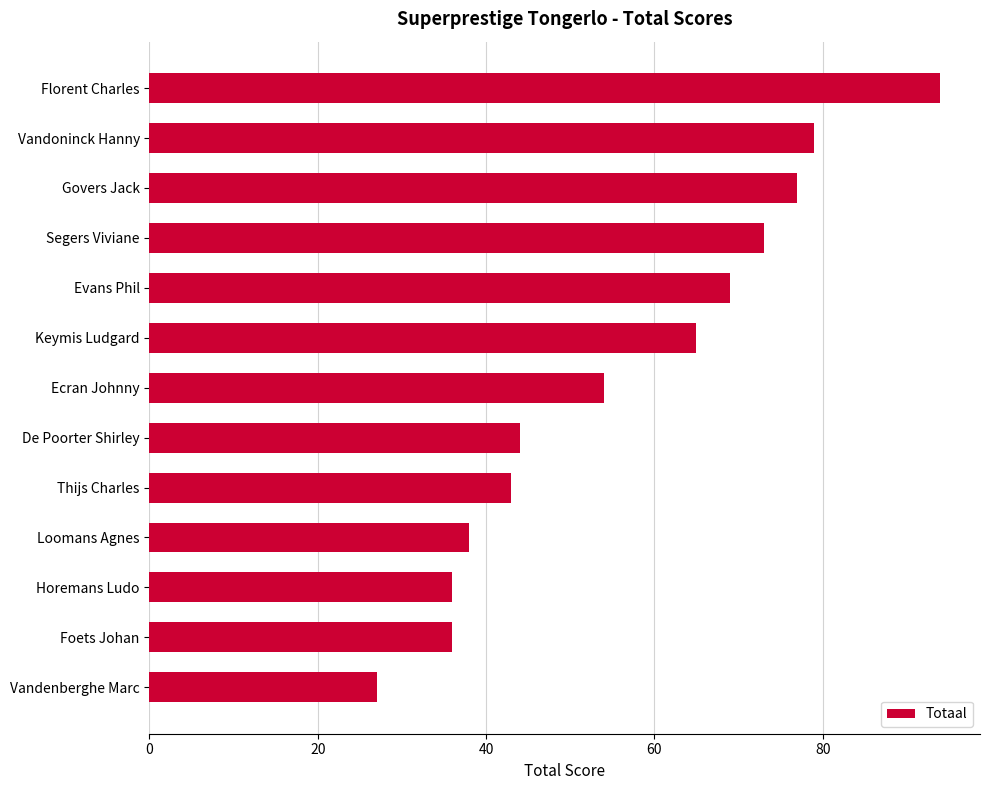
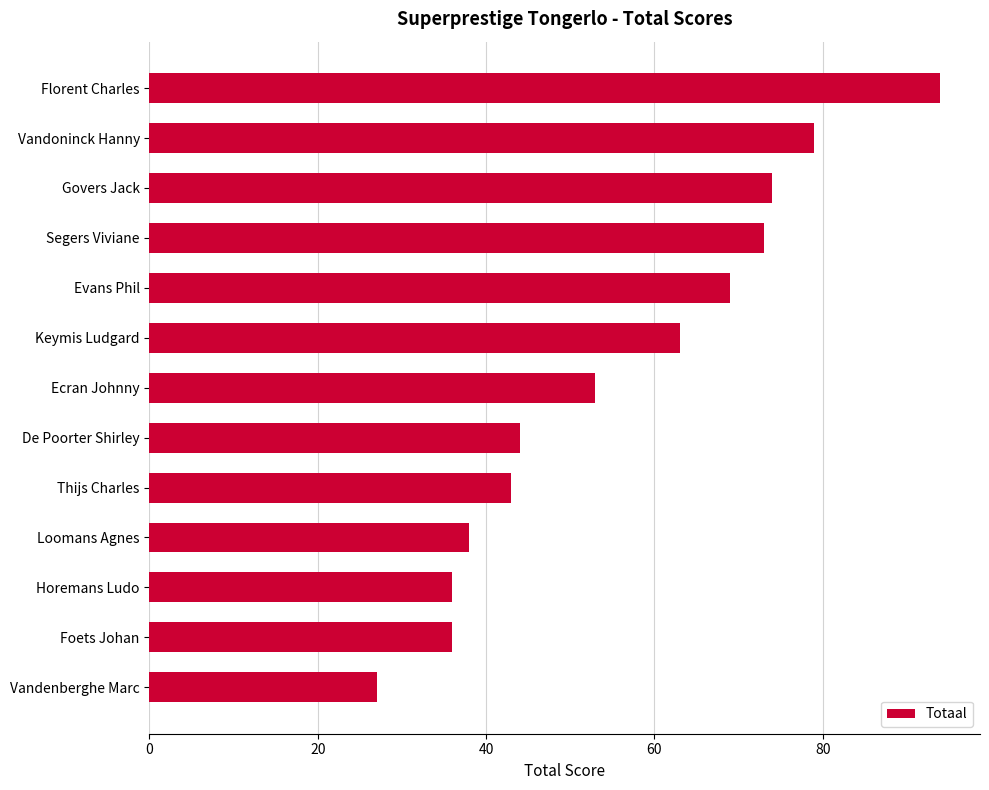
Govers Jack: 77 -> 74
Keymis Ludgard: 65 -> 63
Ecran Johnny: 54 -> 53
